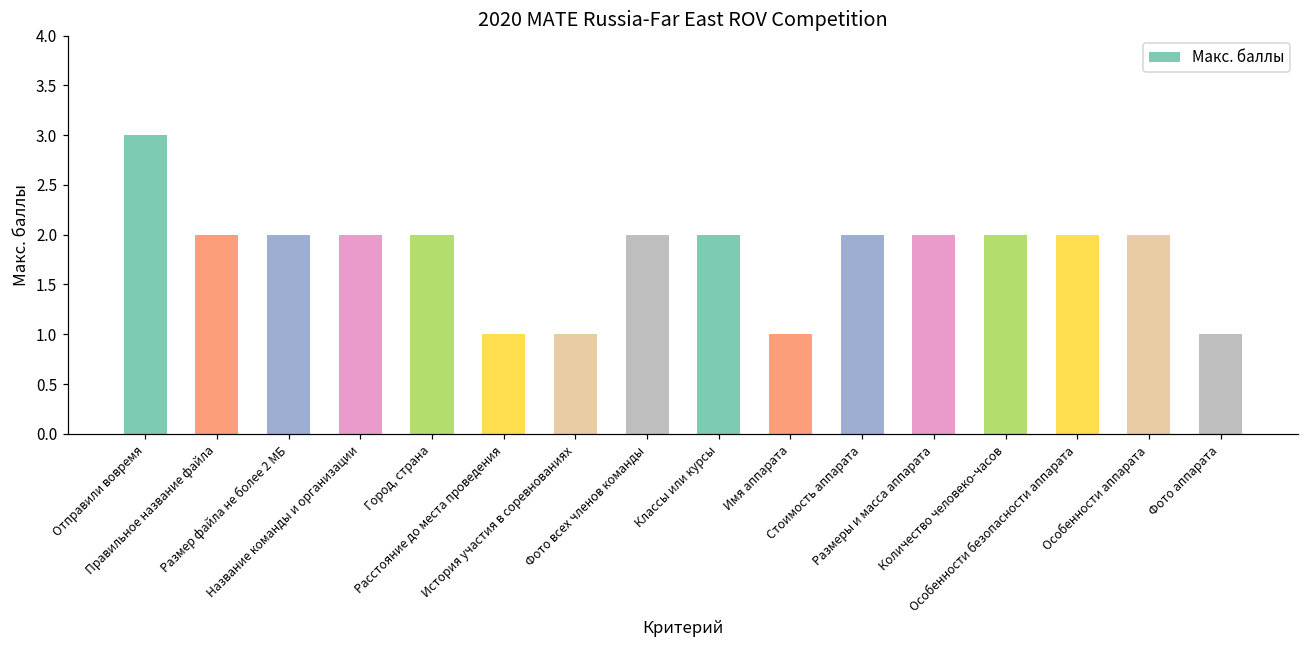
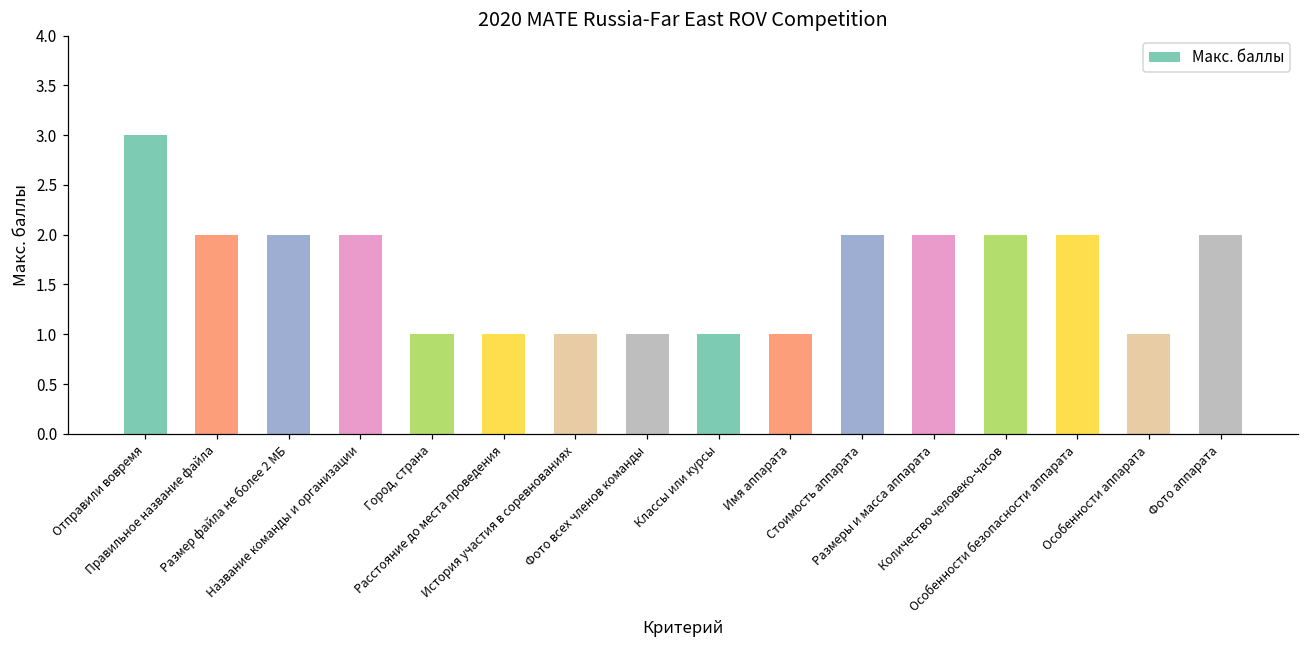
Город, страна: 2 -> 1
Фото всех членов команды: 2 -> 1
Классы или курсы: 2 -> 1
Особенности аппарата: 2 -> 1
Фото аппарата: 1 -> 2
